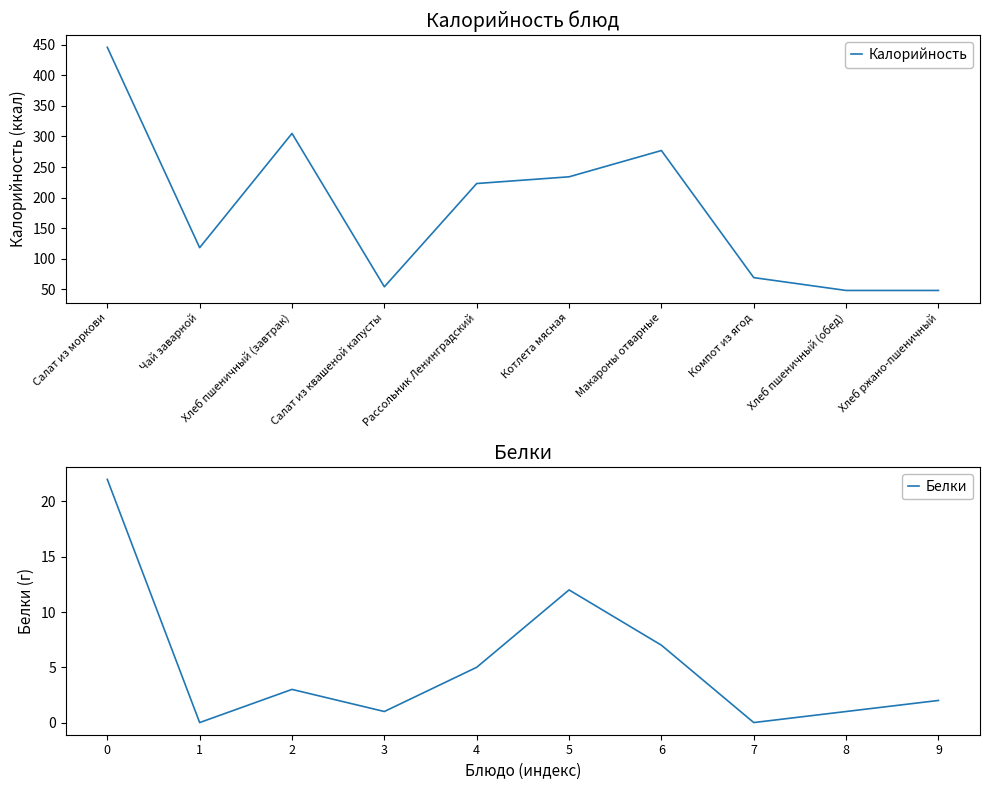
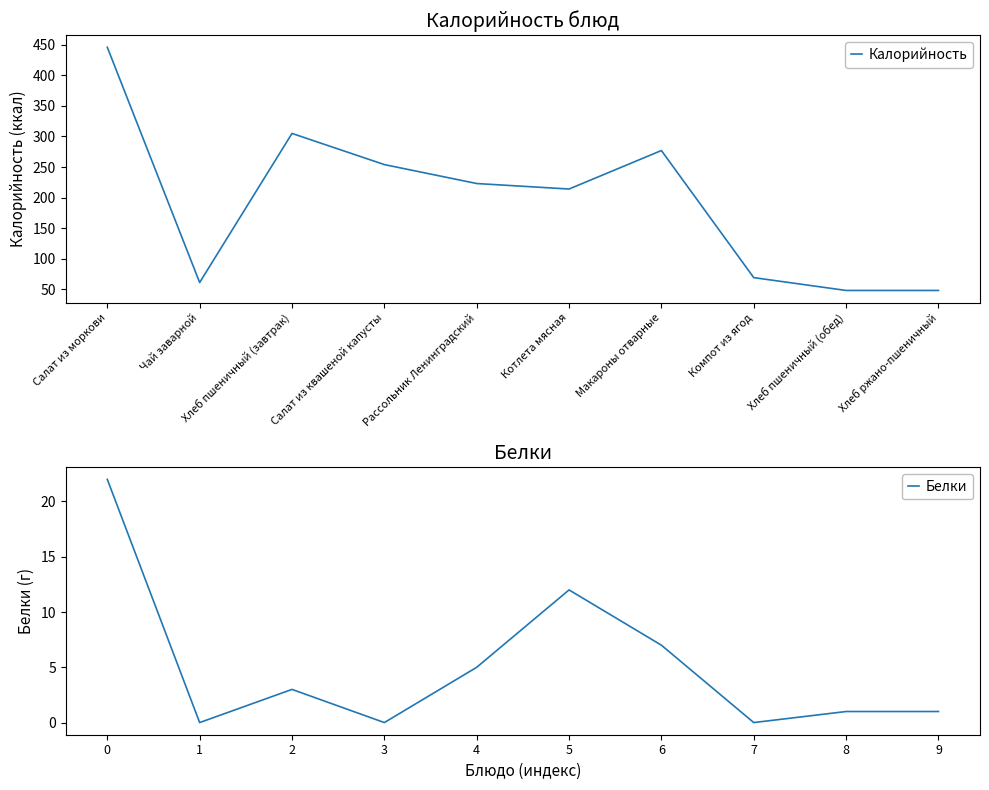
Калорийность блюд, Чай заварной: 120 -> 60
Калорийность блюд, Салат из квашеной капусты: 50 -> 250
Калорийность блюд, Котлета мясная: 230 -> 210
Белки, 3: 1 -> 0
Белки, 9: 2 -> 1
